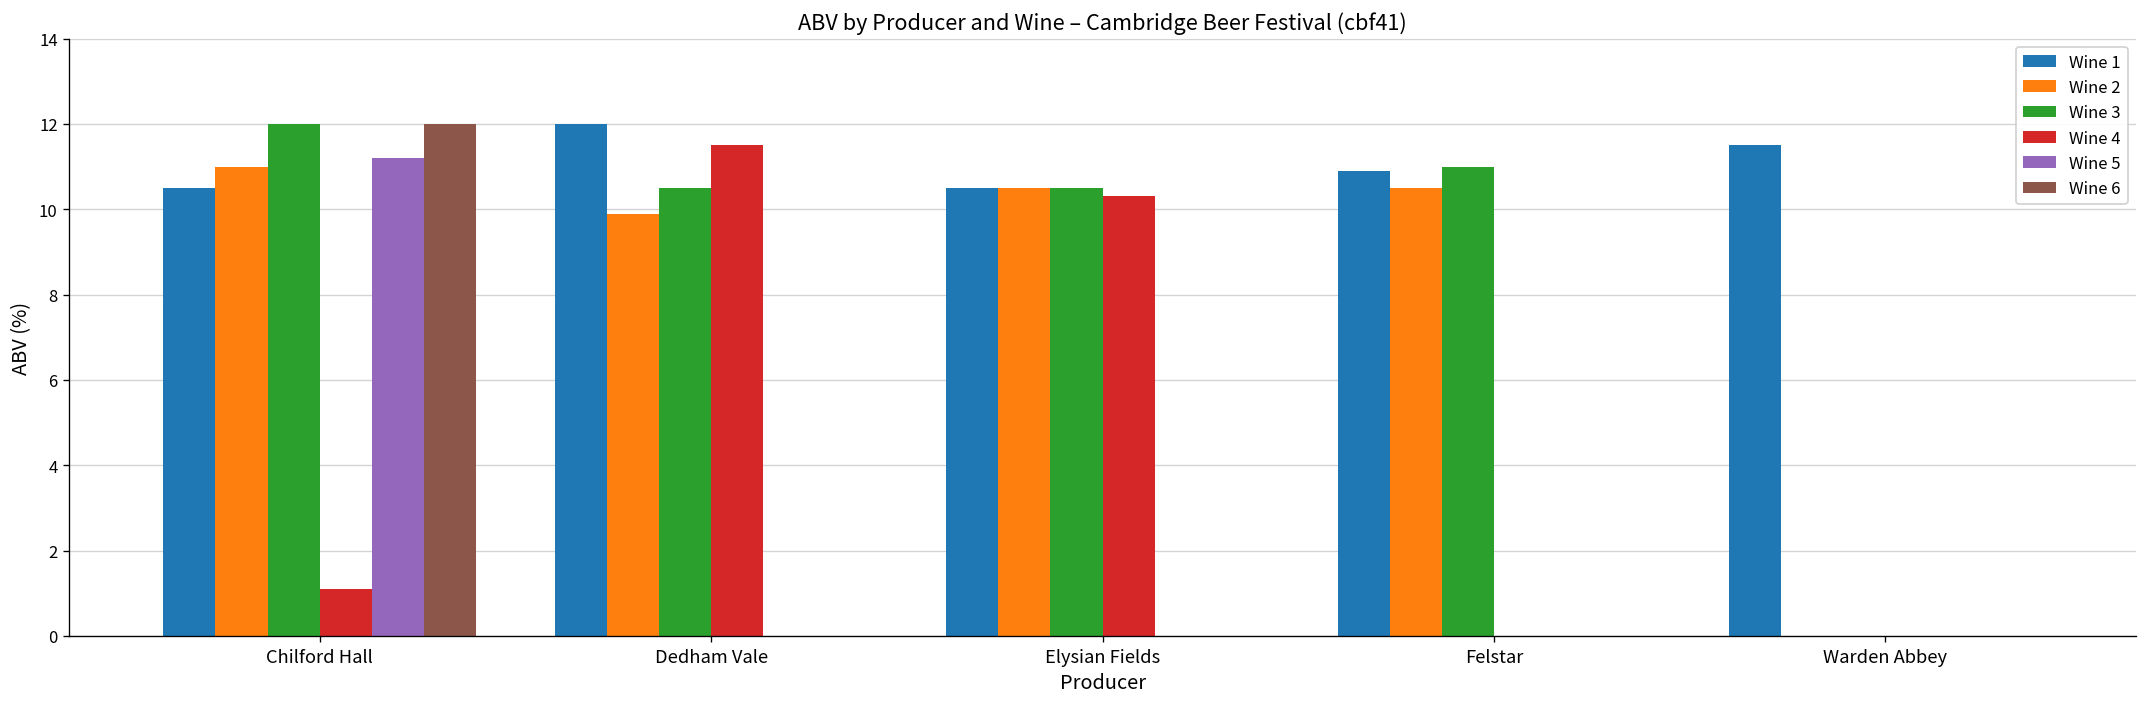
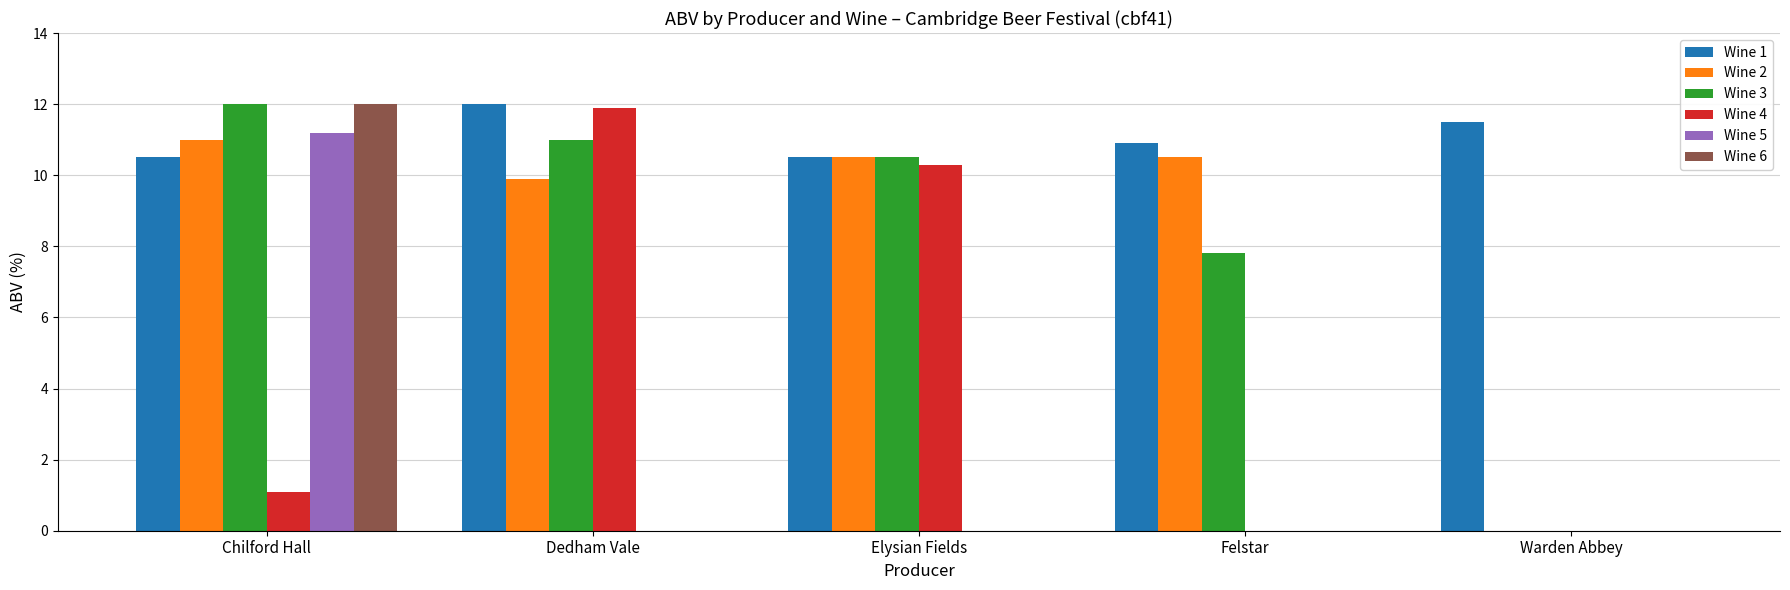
Wine 3, Dedham Vale: 10.5 -> 11.0
Wine 4, Dedham Vale: 11.5 -> 11.9
Wine 3, Felstar: 11.0 -> 7.8
